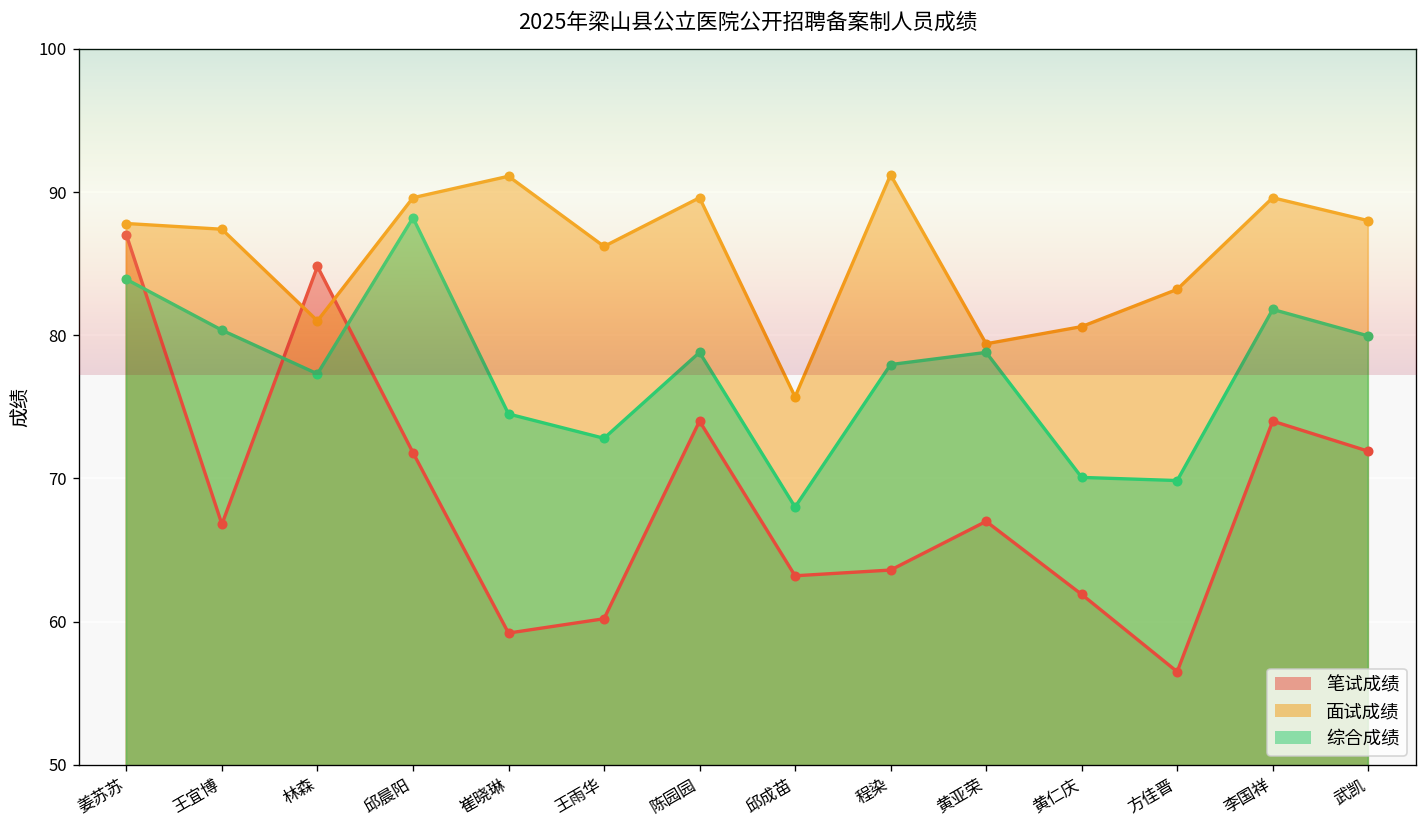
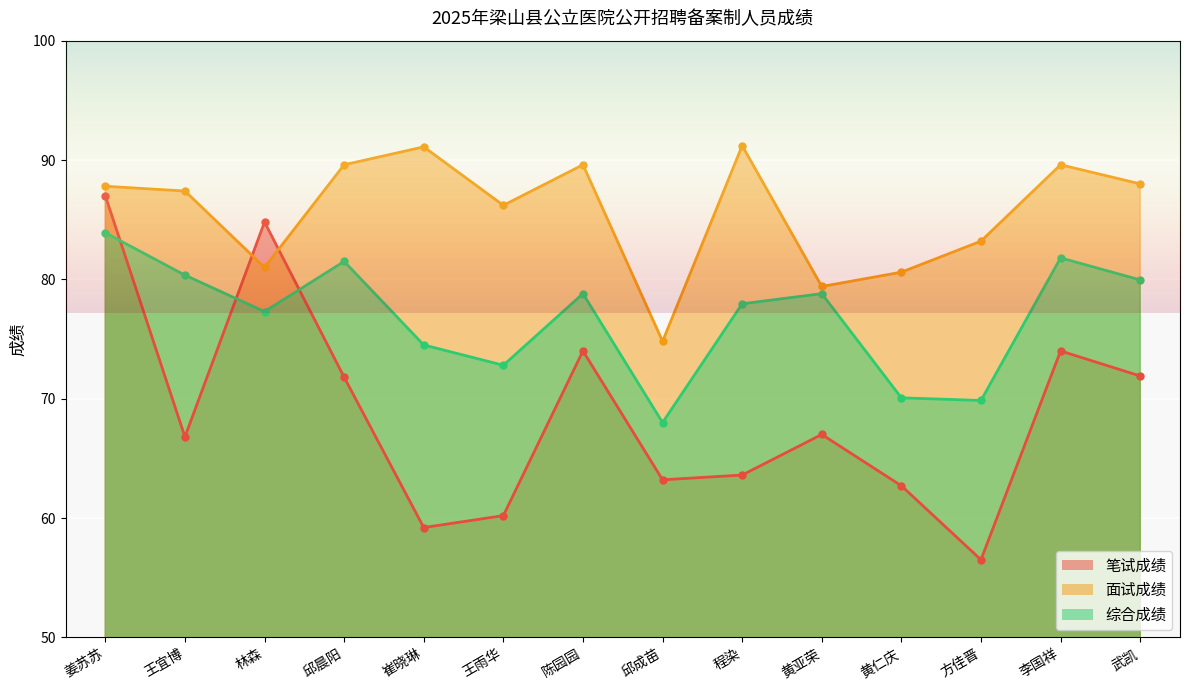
综合成绩, 邱晨阳: 88.2 -> 81.5
面试成绩, 邱成苗: 75.7 -> 74.8
笔试成绩, 黄仁庆: 61.9 -> 62.7
